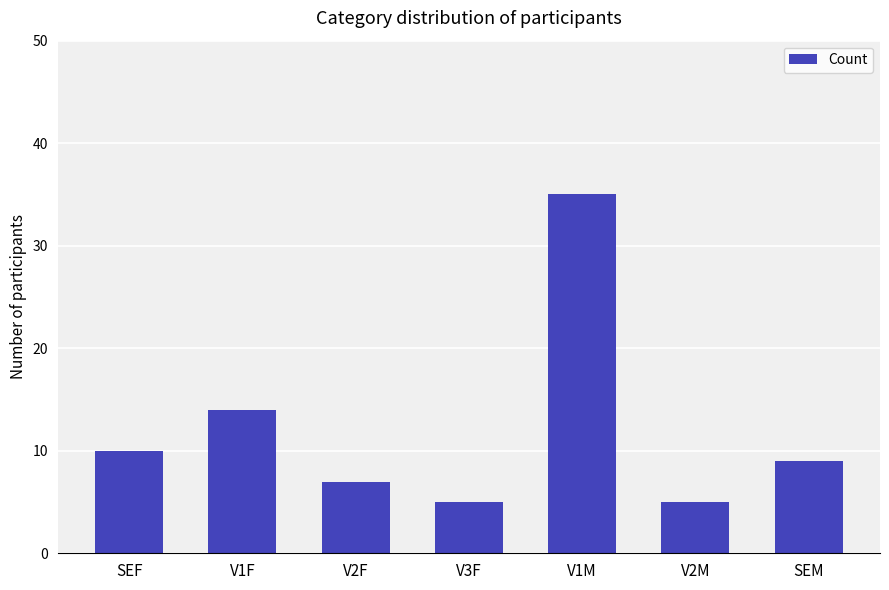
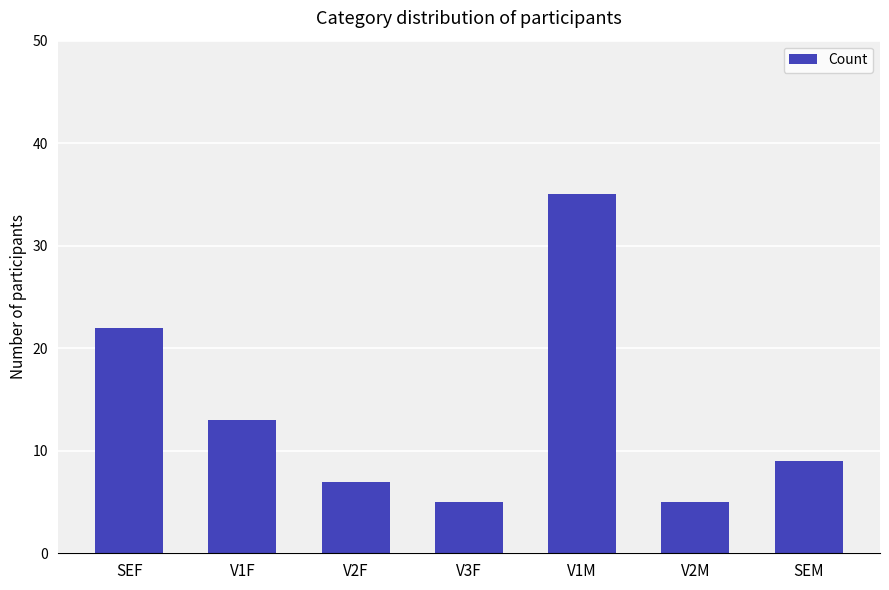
SEF: 10 -> 22
V1F: 14 -> 13
